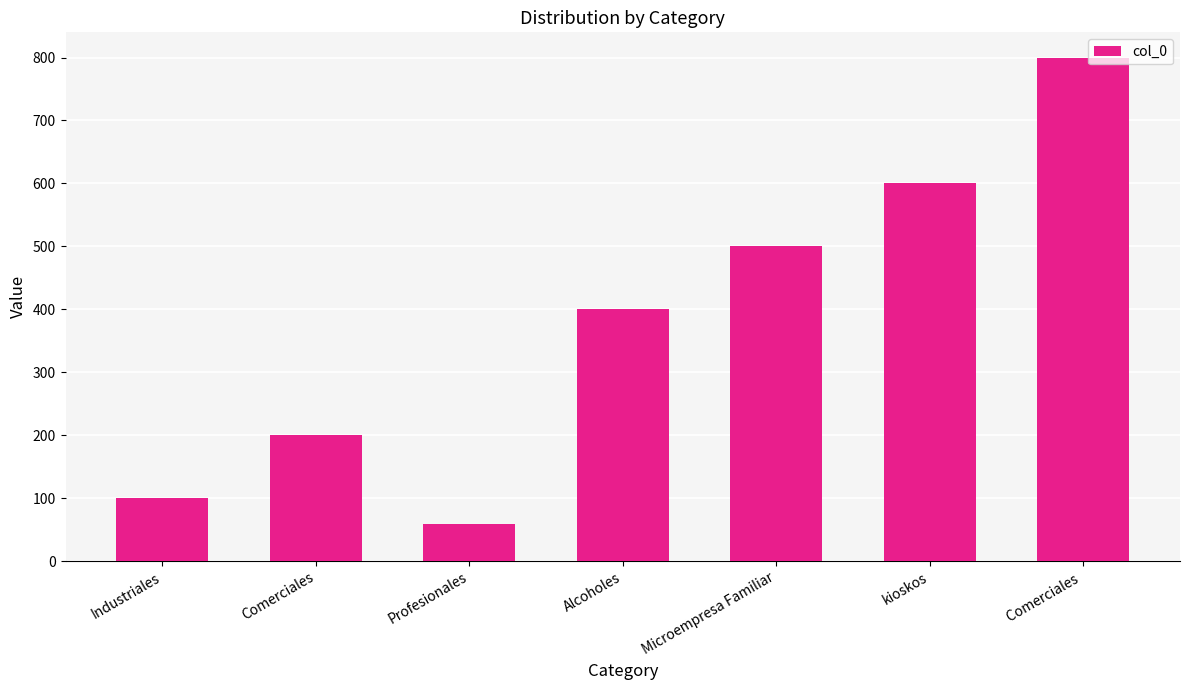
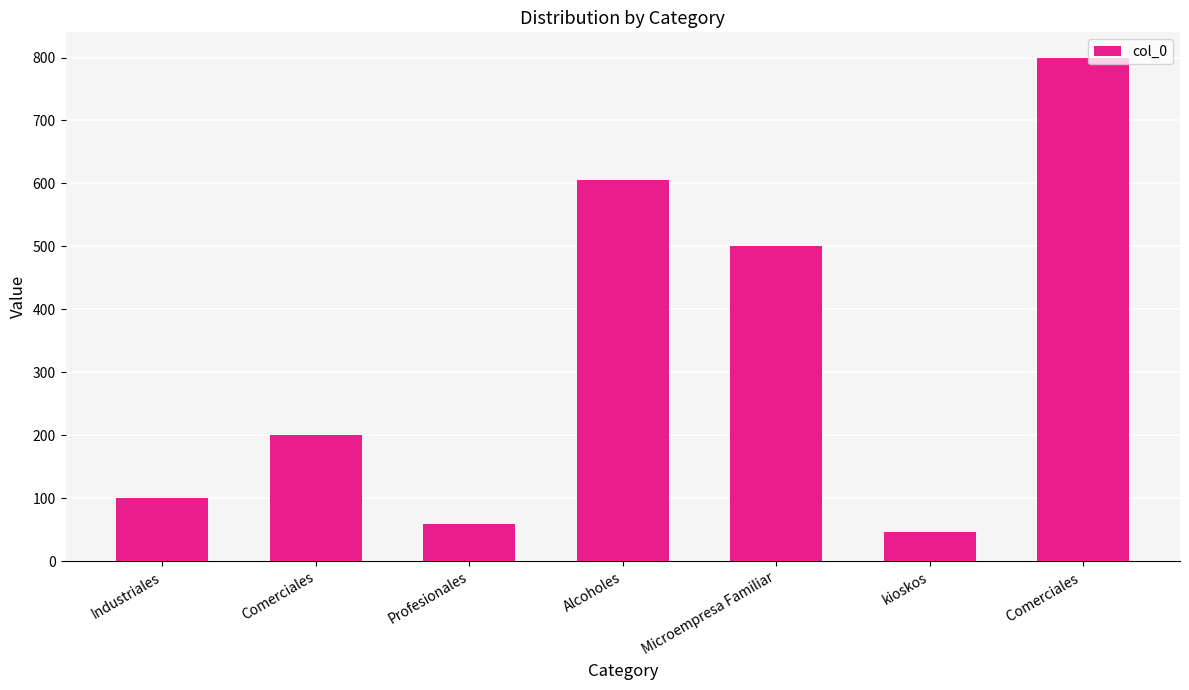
Alcoholes: 400 -> 610
kioskos: 600 -> 50
